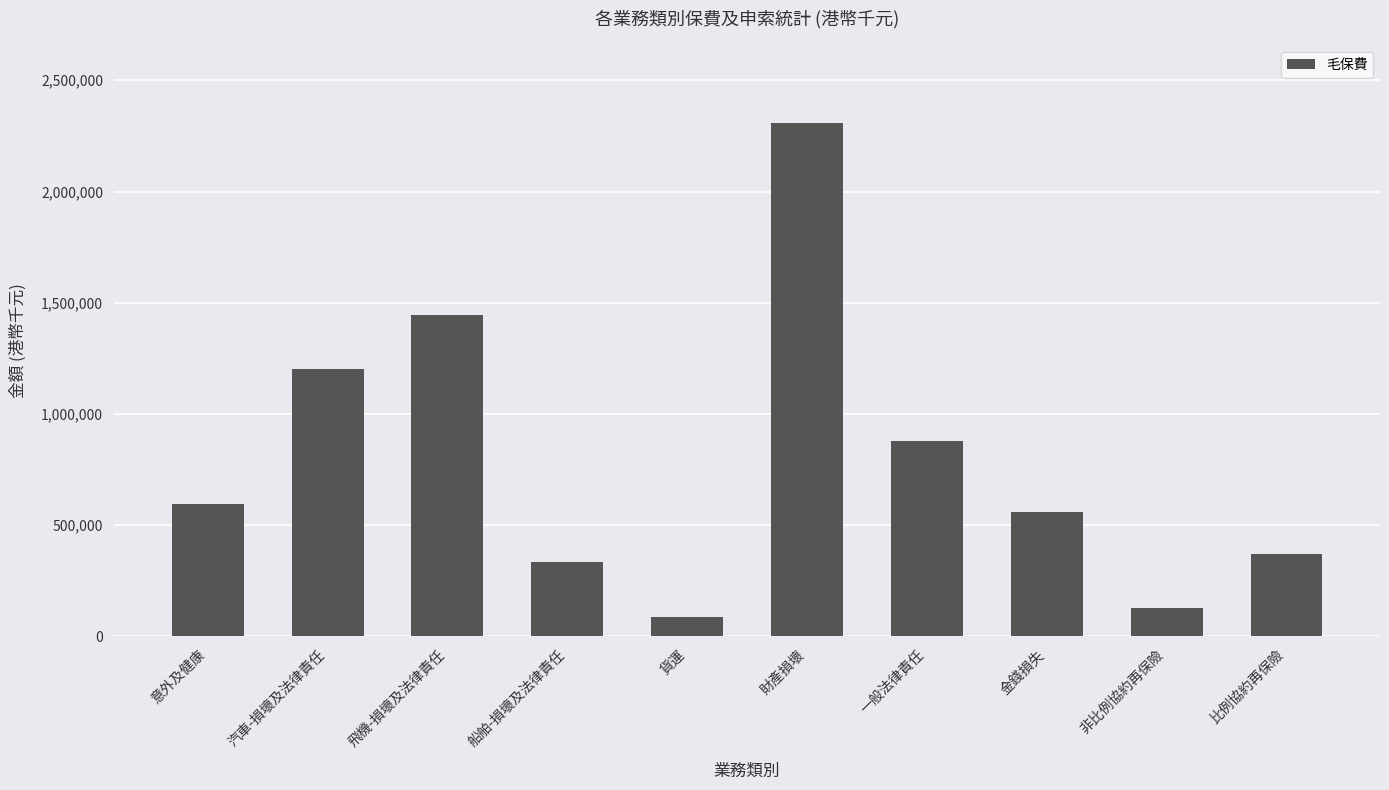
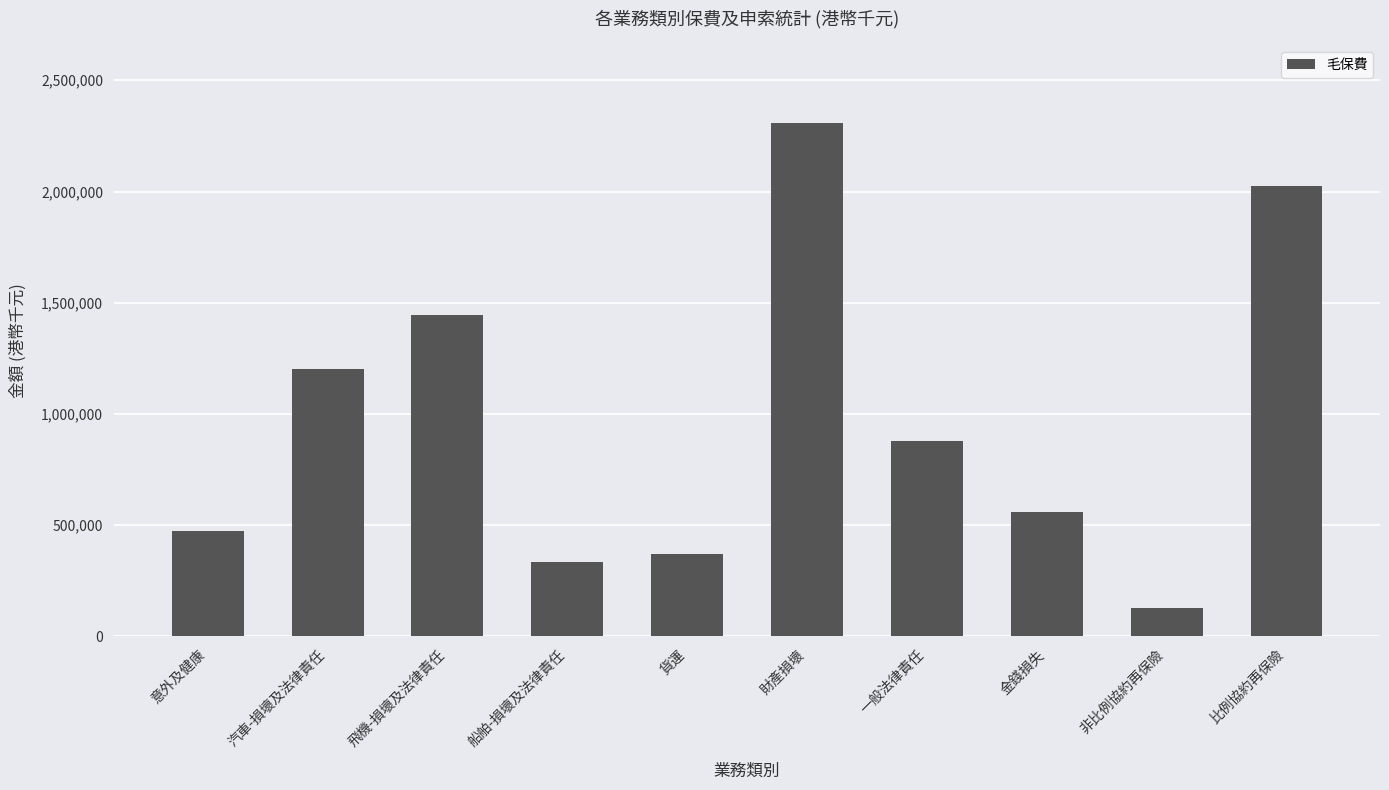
意外及健康: 600,000 -> 470,000
貨運: 90,000 -> 370,000
比例協約再保險: 370,000 -> 2,030,000
